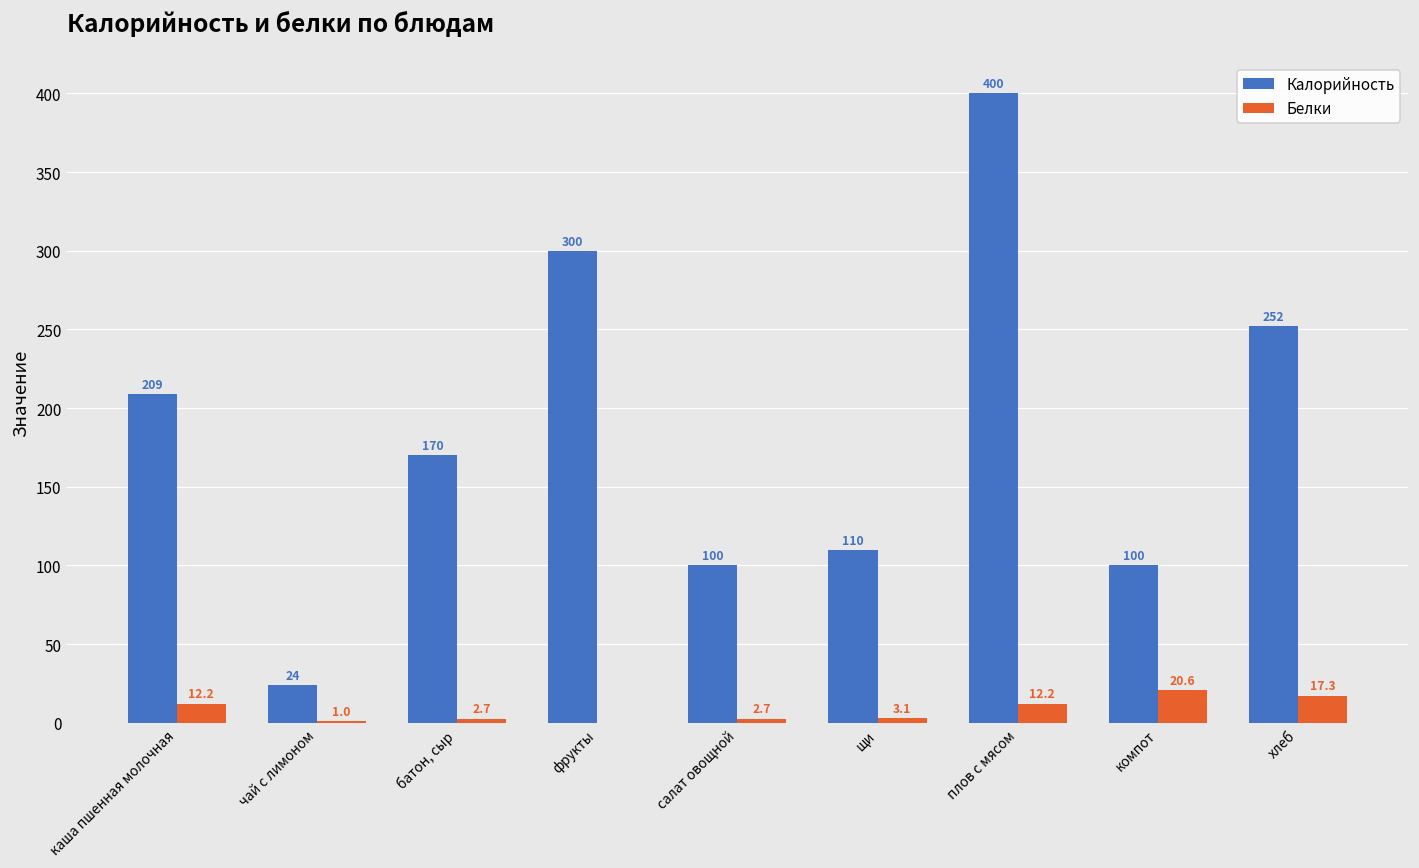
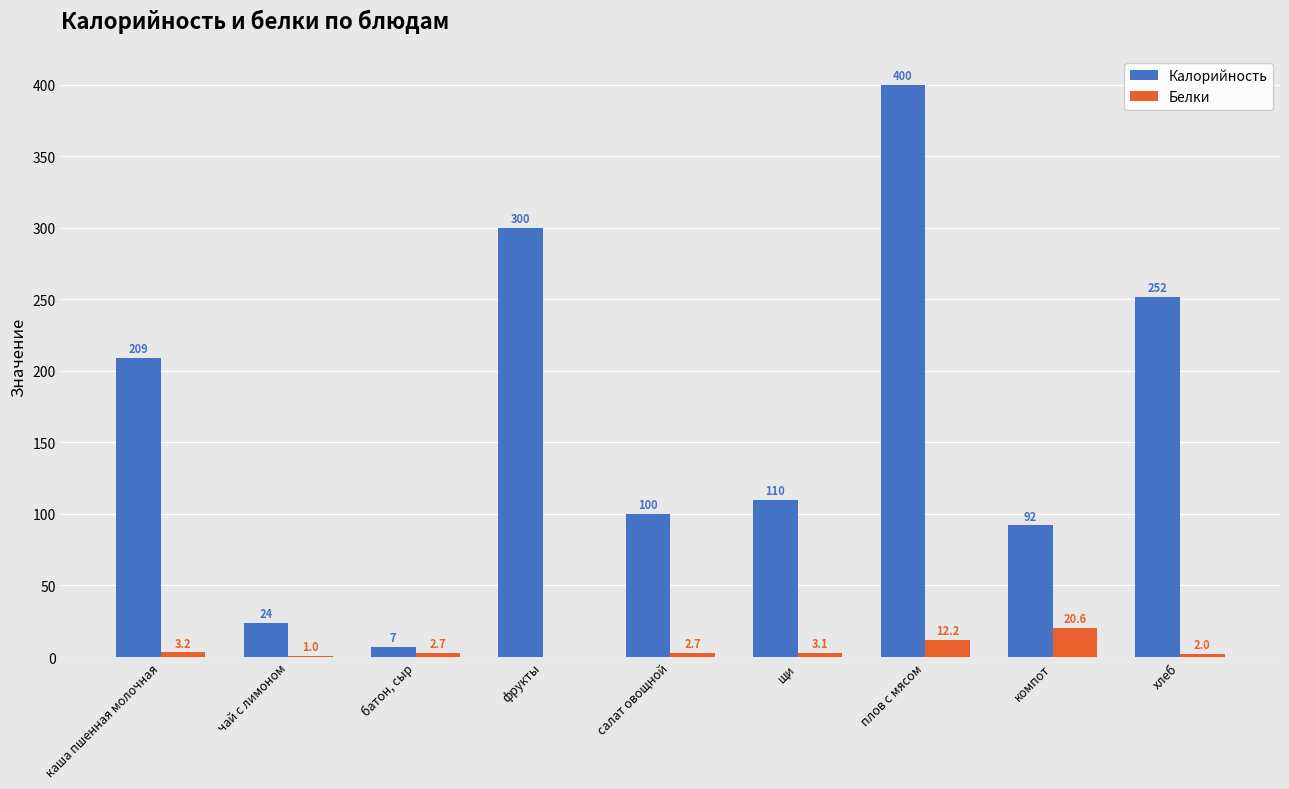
Белки, каша пшенная молочная: 12.2 -> 3.2
Калорийность, батон, сыр: 170 -> 7
Калорийность, компот: 100 -> 92
Белки, хлеб: 17.3 -> 2.0
